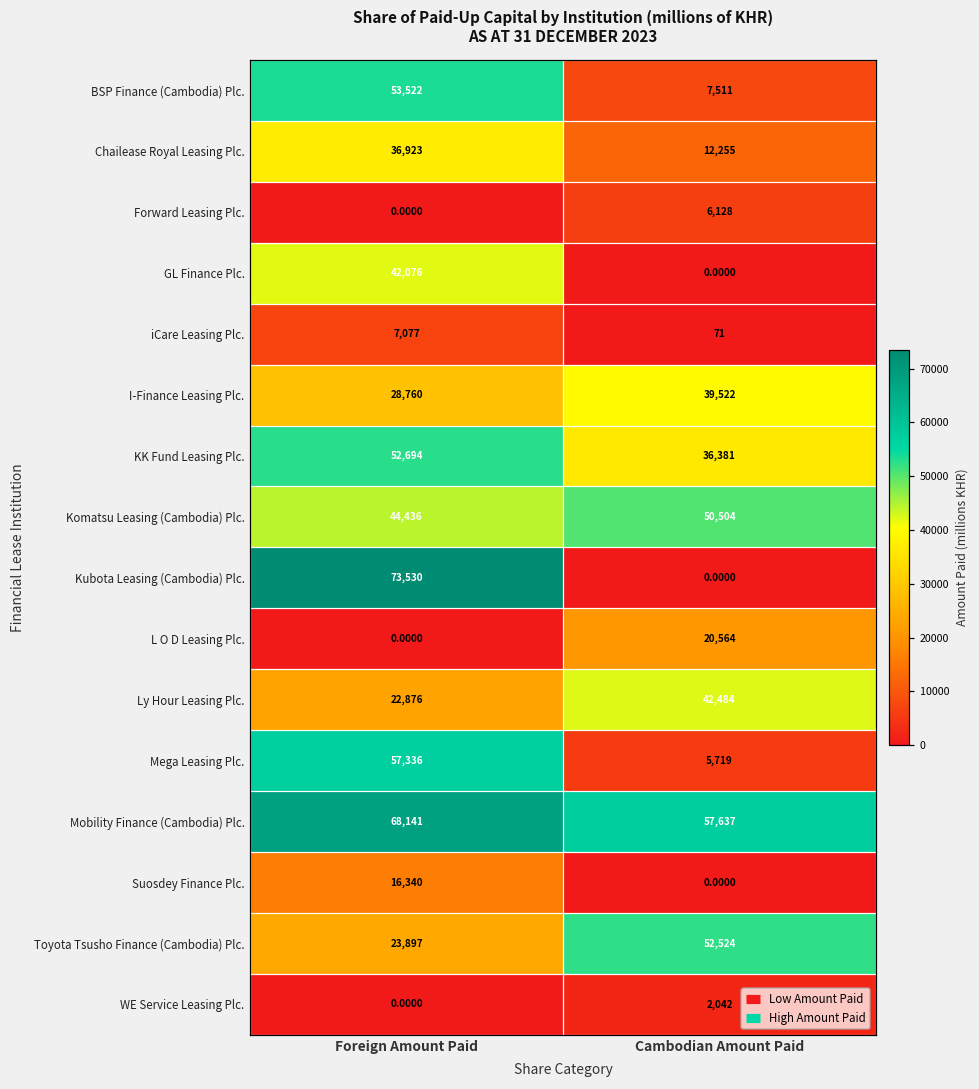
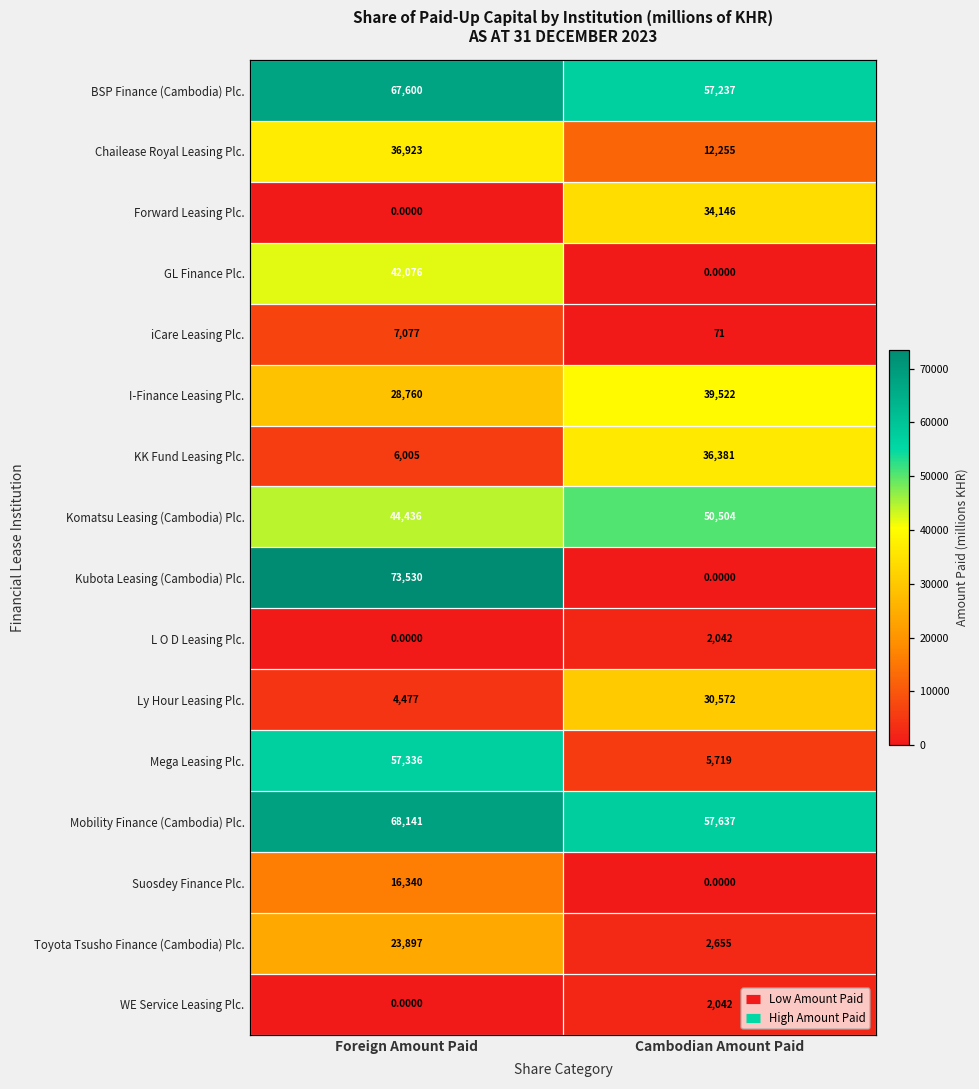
BSP Finance (Cambodia) Plc., Foreign Amount Paid: 53,522 -> 67,600
BSP Finance (Cambodia) Plc., Cambodian Amount Paid: 7,511 -> 57,237
Forward Leasing Plc., Cambodian Amount Paid: 6,128 -> 34,146
KK Fund Leasing Plc., Foreign Amount Paid: 52,694 -> 6,005
L O D Leasing Plc., Cambodian Amount Paid: 20,564 -> 2,042
Ly Hour Leasing Plc., Foreign Amount Paid: 22,876 -> 4,477
Ly Hour Leasing Plc., Cambodian Amount Paid: 42,484 -> 30,572
Toyota Tsusho Finance (Cambodia) Plc., Cambodian Amount Paid: 52,524 -> 2,655
